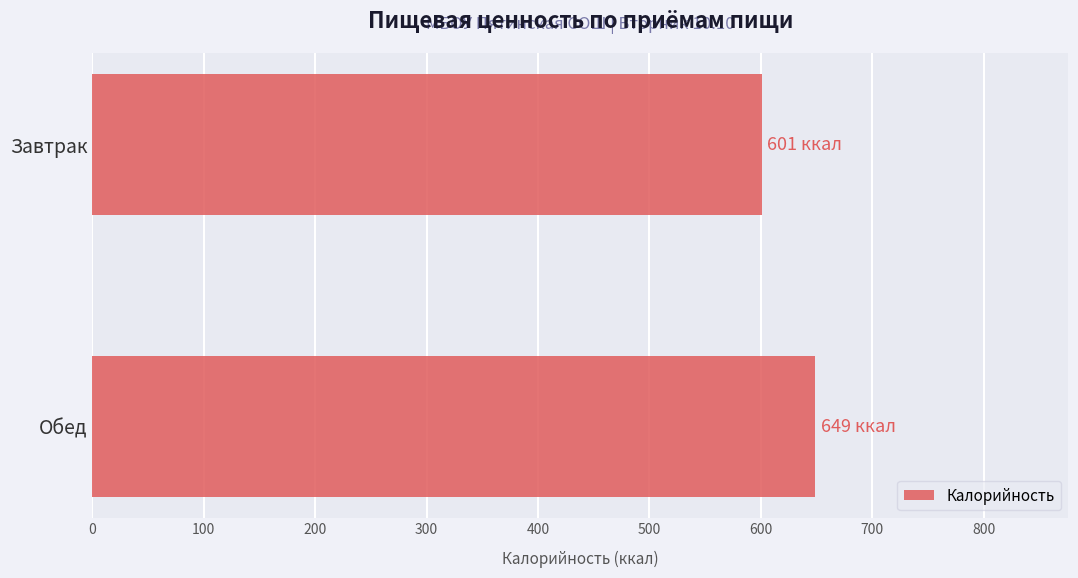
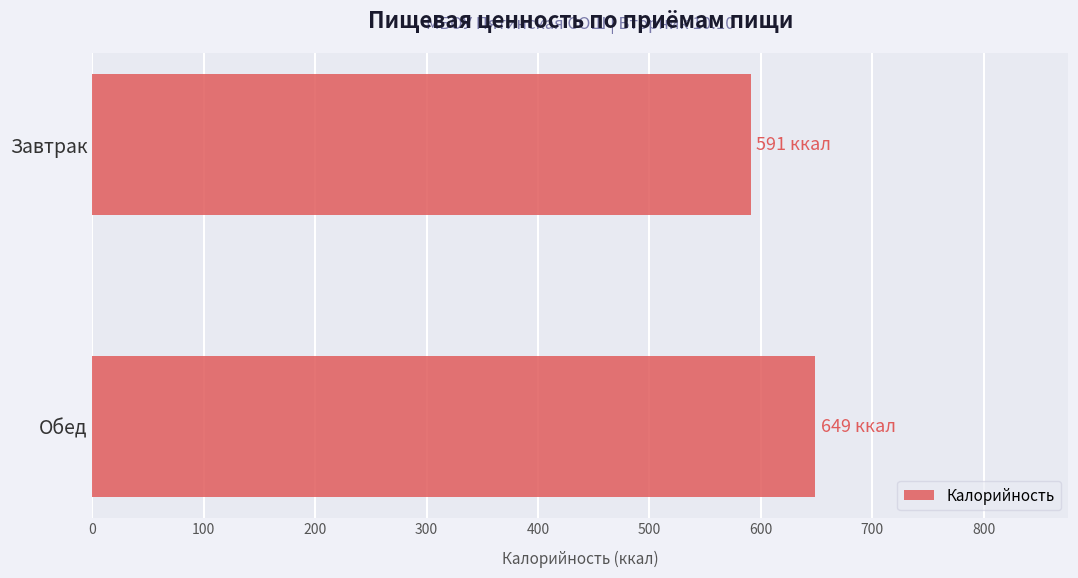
Завтрак: 601 -> 591
